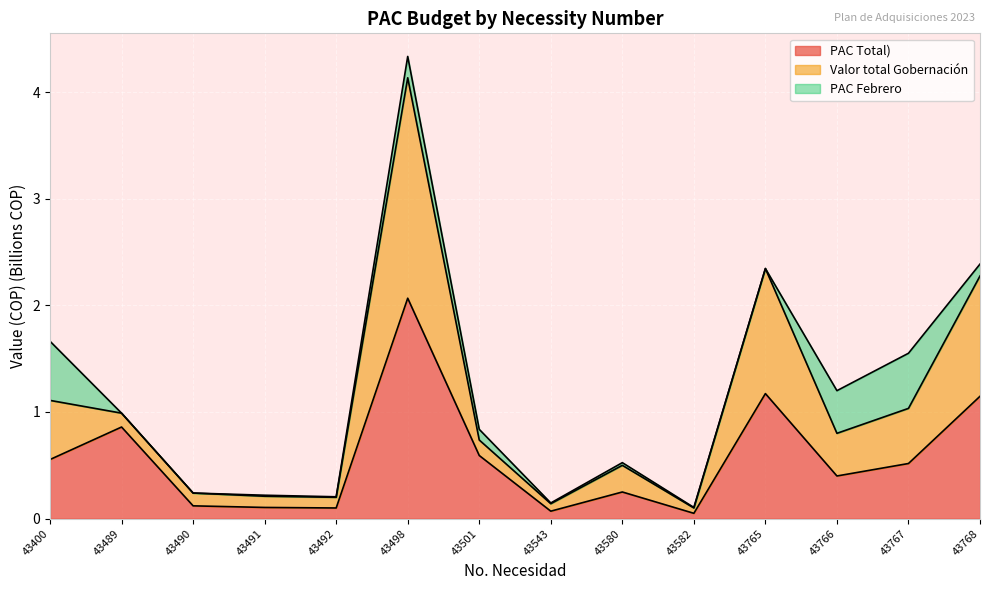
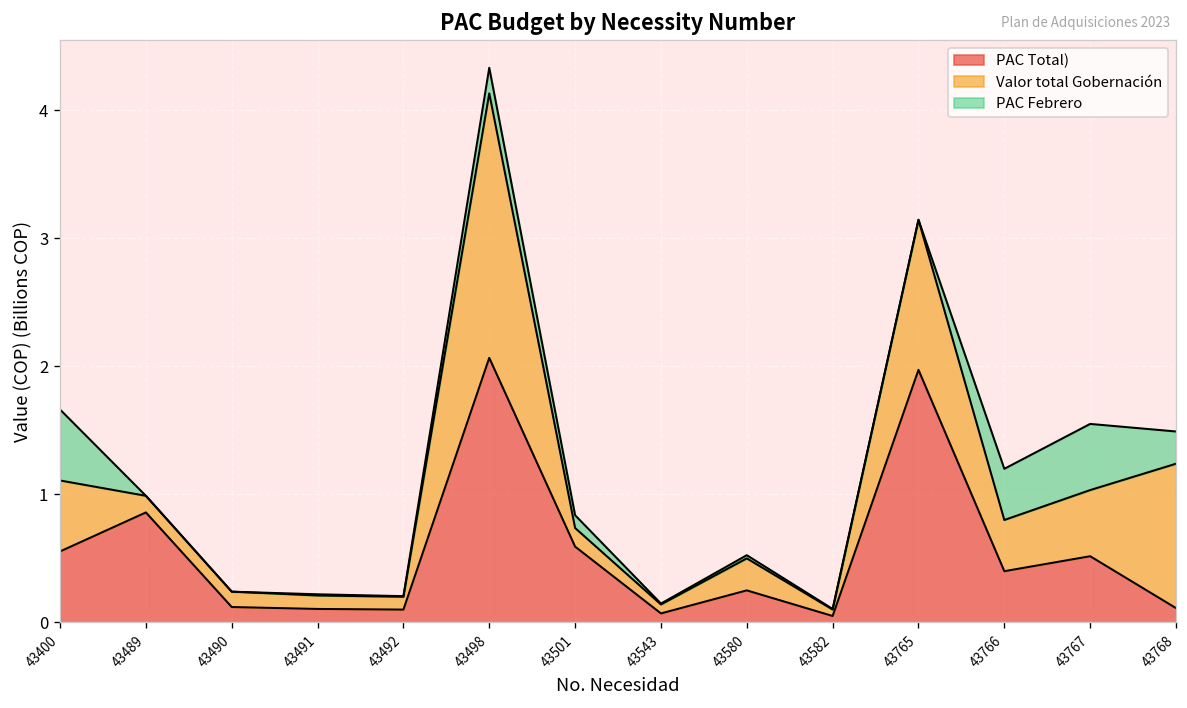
PAC Total), 43765: 1.17 -> 1.97
PAC Total), 43768: 1.15 -> 0.11
PAC Febrero, 43768: 0.11 -> 0.25
